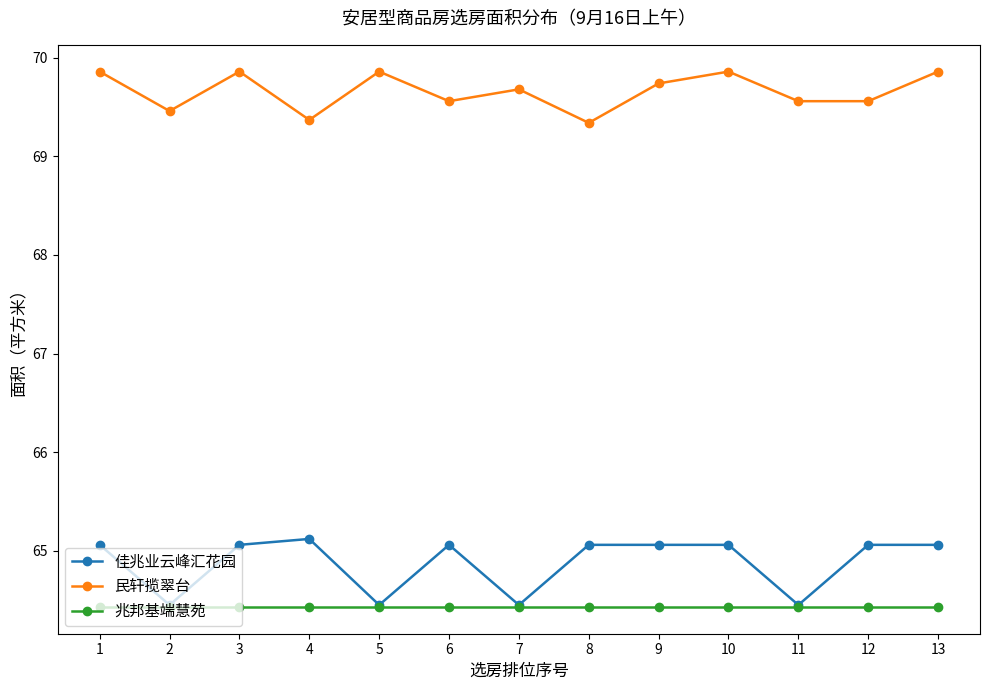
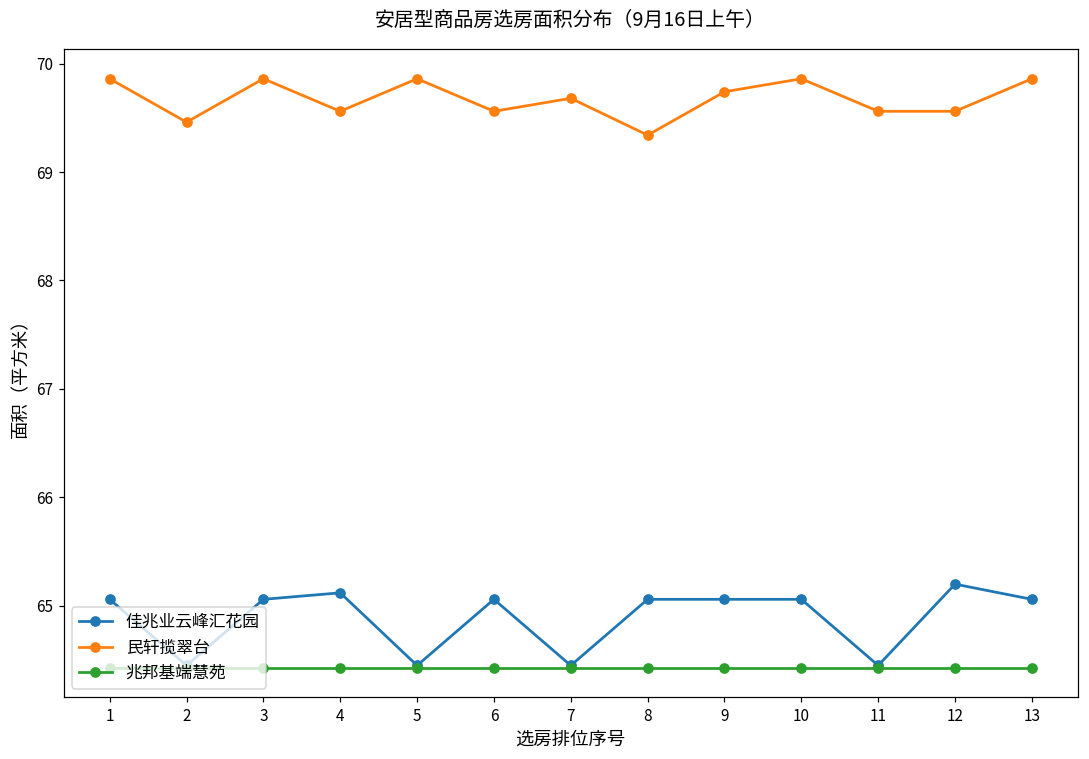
民轩揽翠台, 4: 69.4 -> 69.6
佳兆业云峰汇花园, 12: 65.1 -> 65.2
